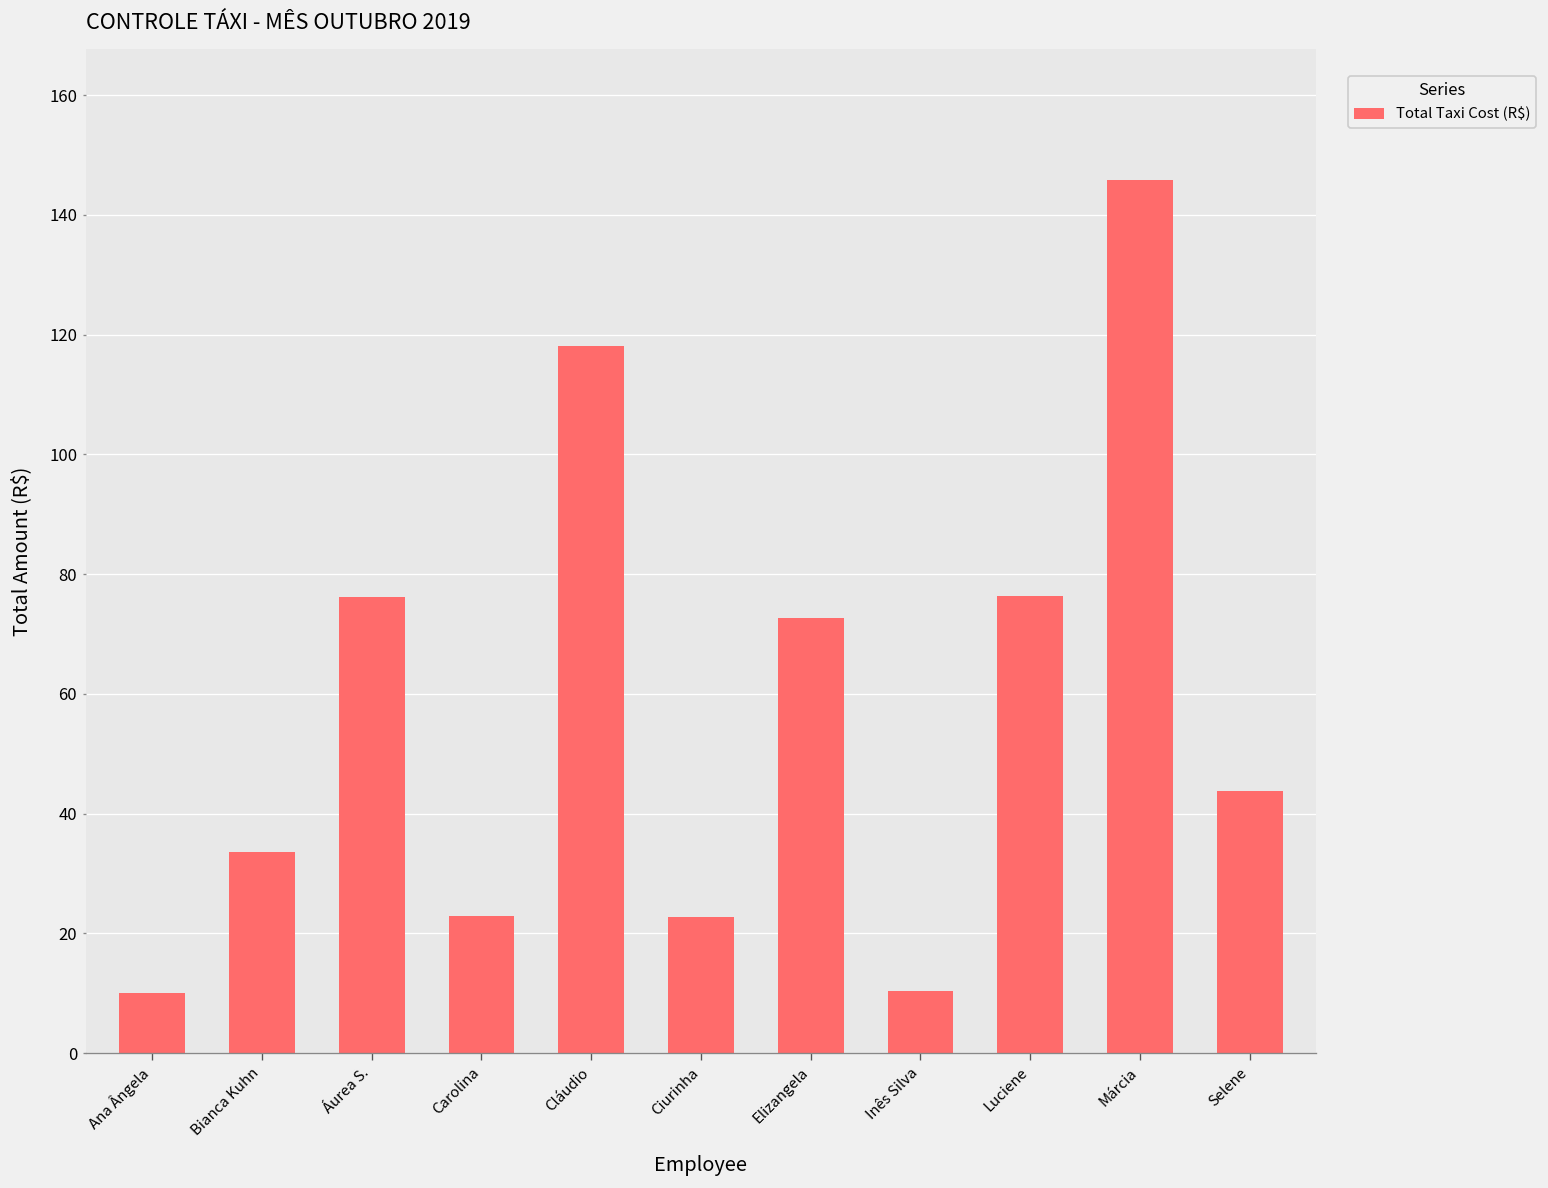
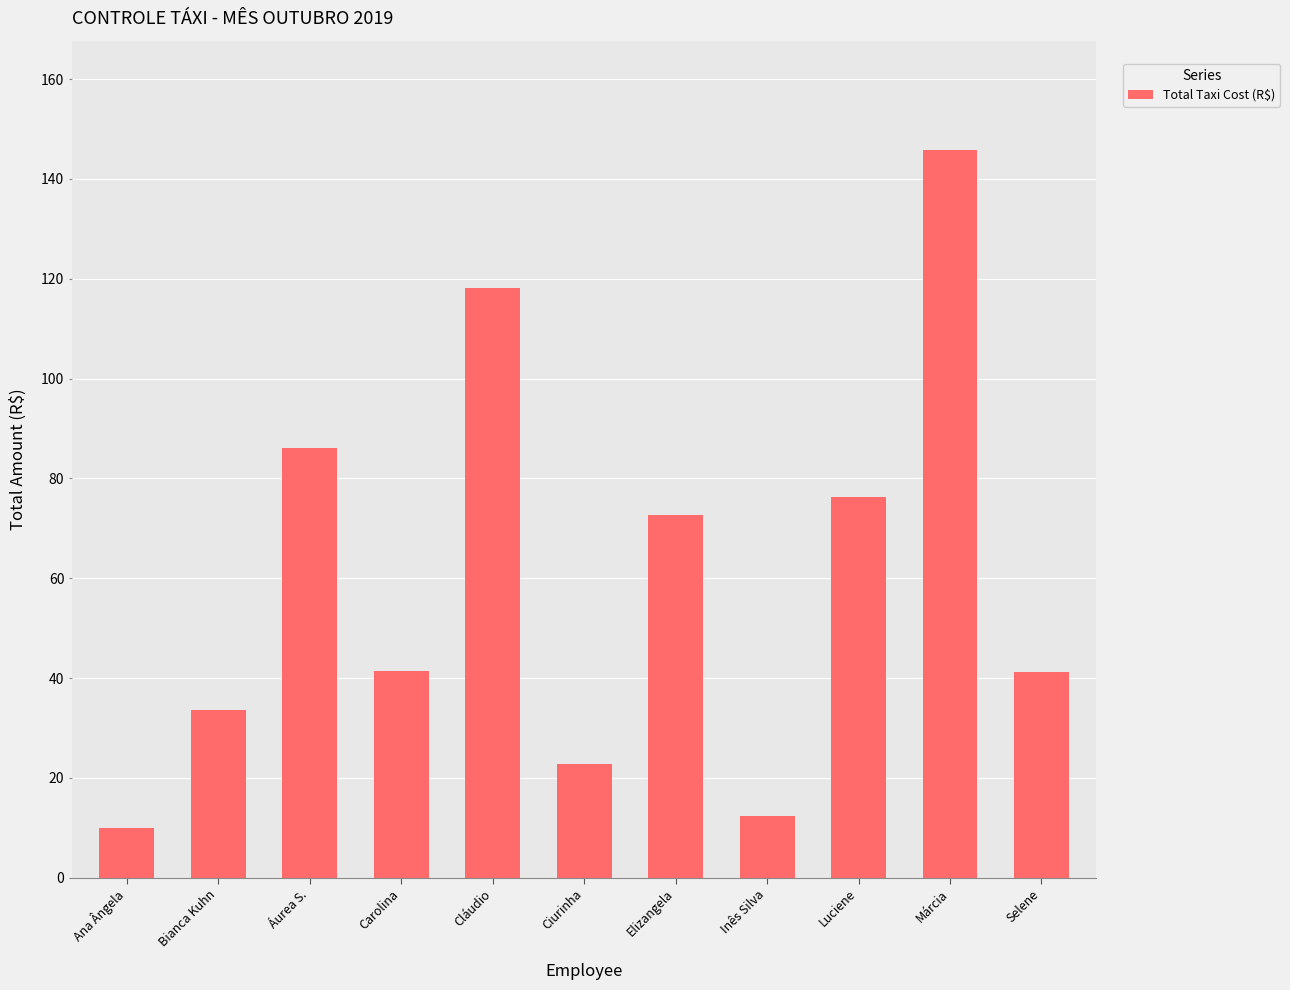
Áurea S.: 76 -> 86
Carolina: 23 -> 41
Inês Silva: 10 -> 12
Selene: 44 -> 41
